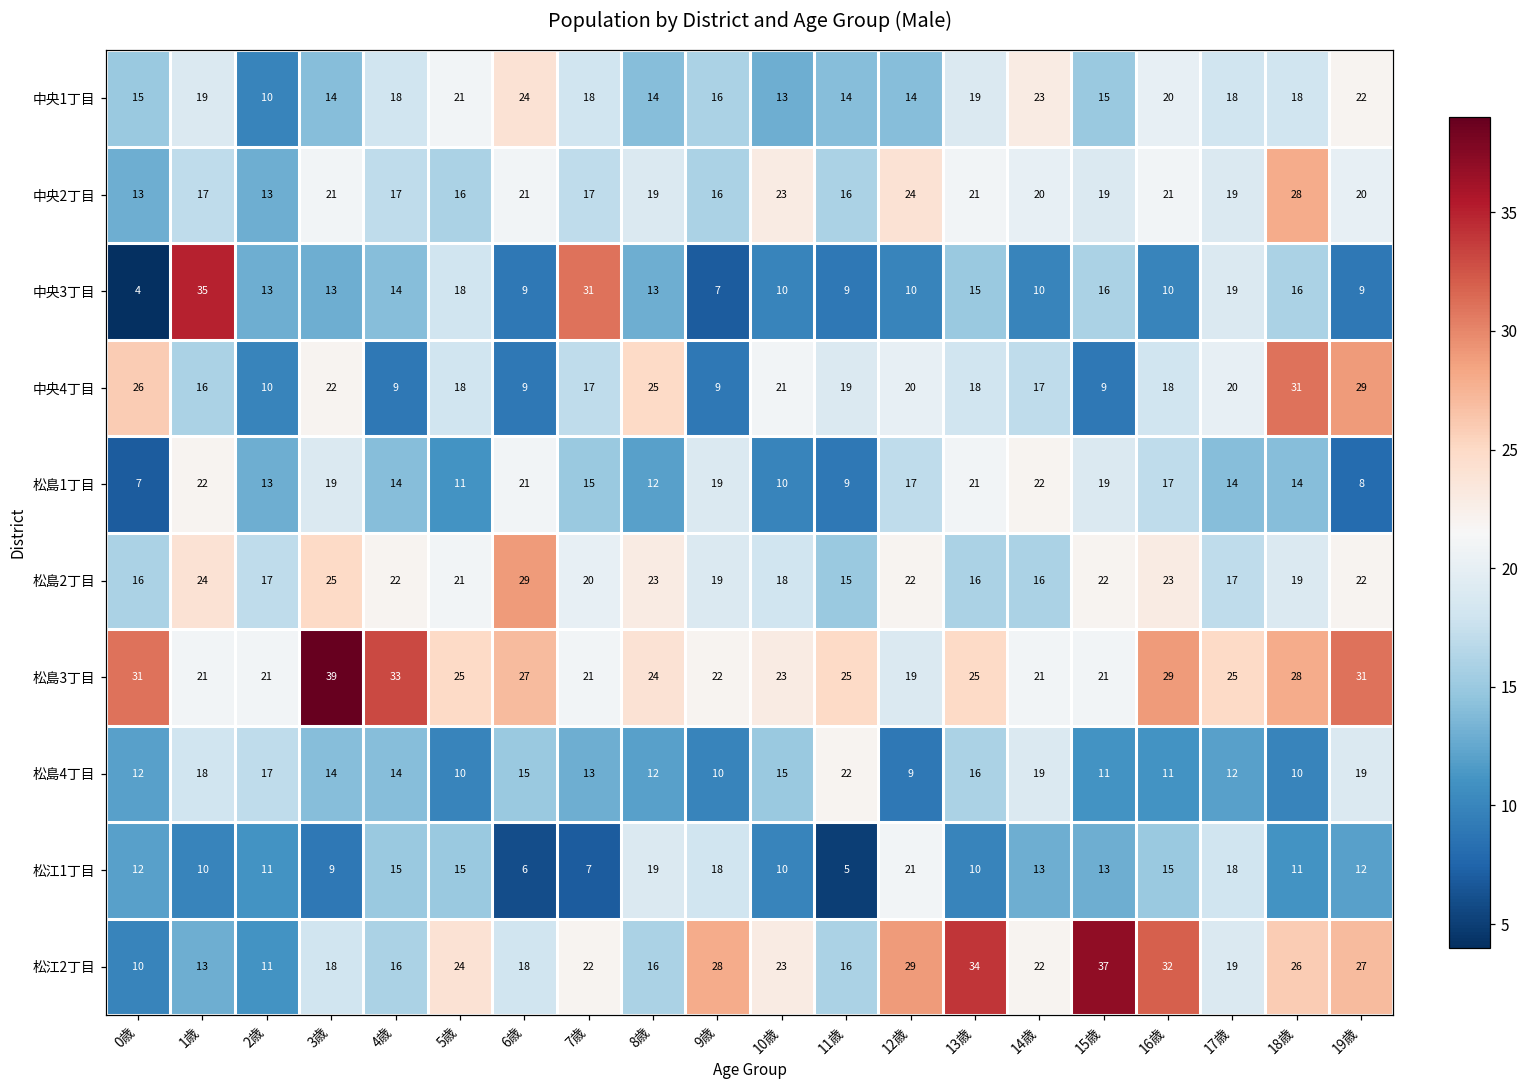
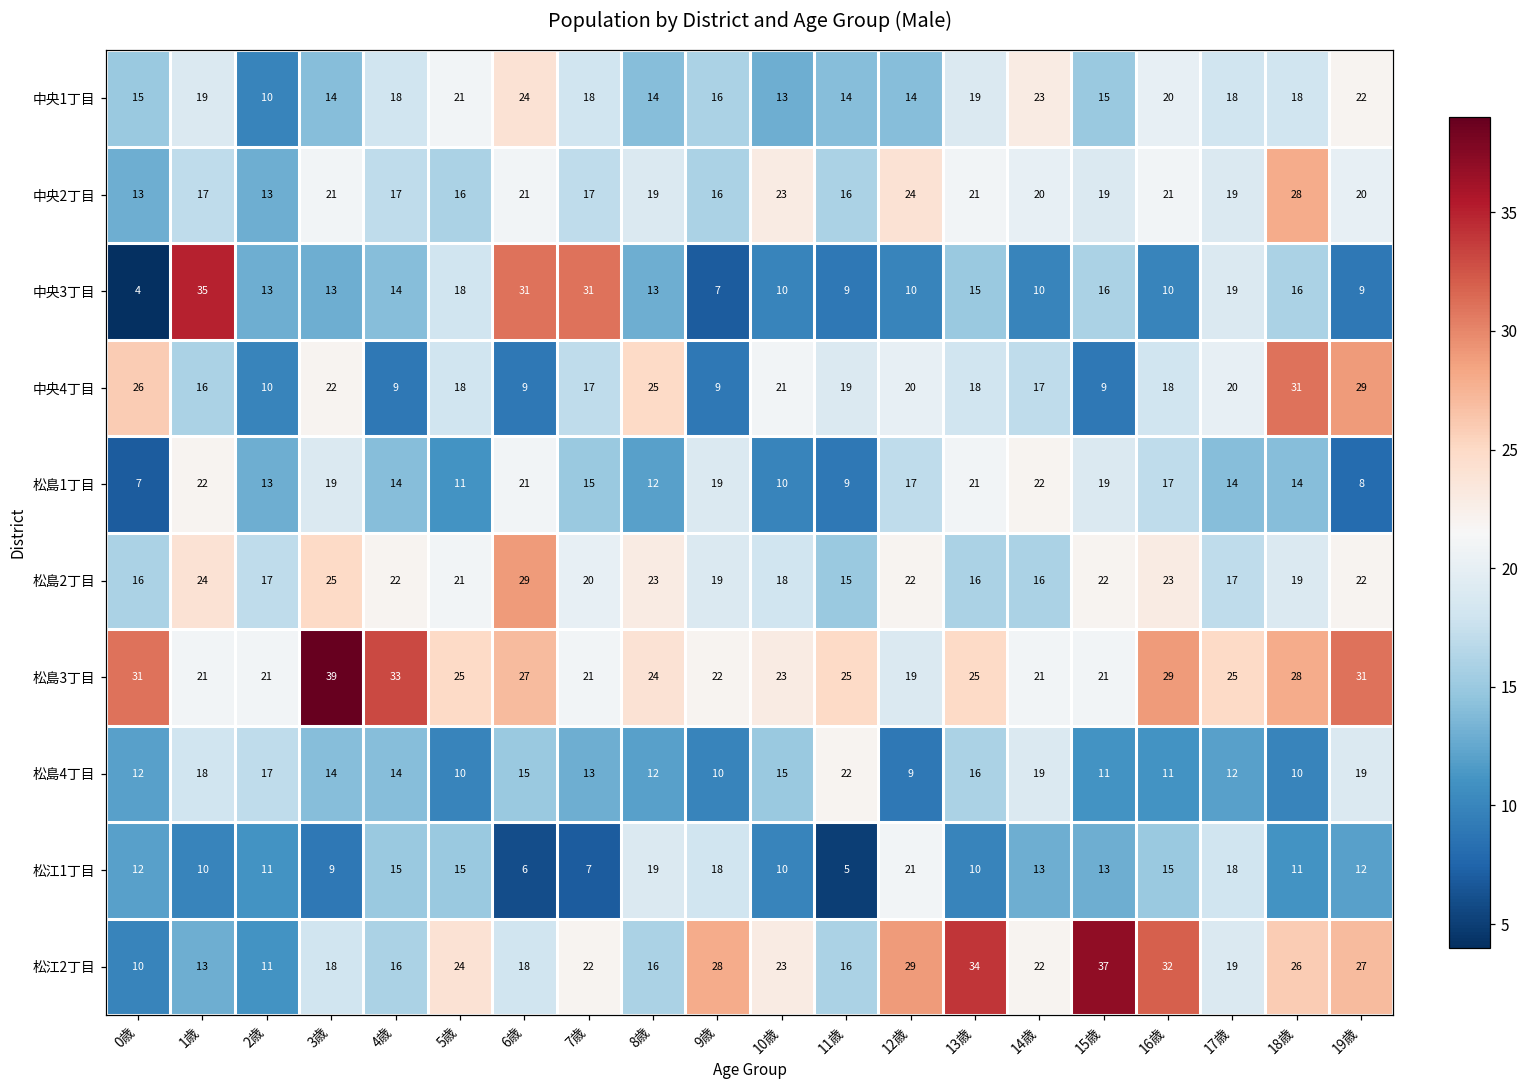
中央3丁目, 6歳: 9 -> 31
